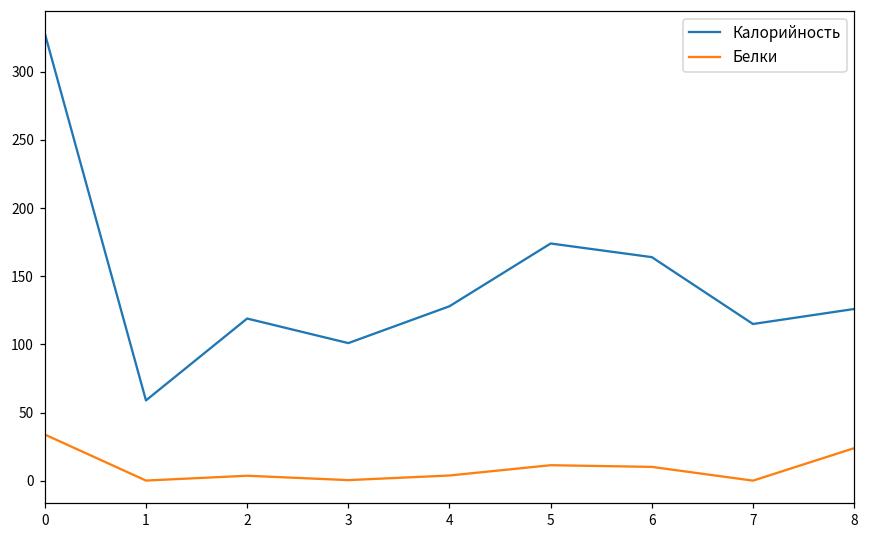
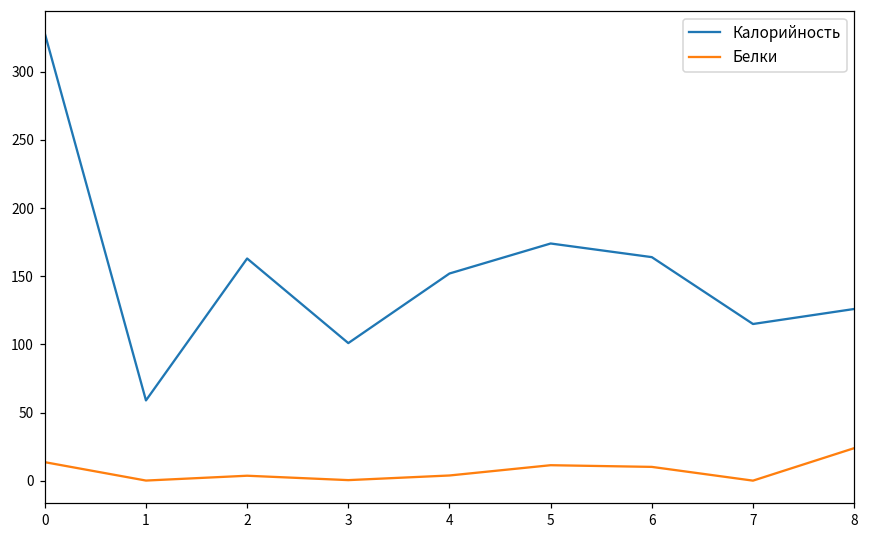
Белки, 0: 34 -> 14
Калорийность, 2: 119 -> 163
Калорийность, 4: 128 -> 152
